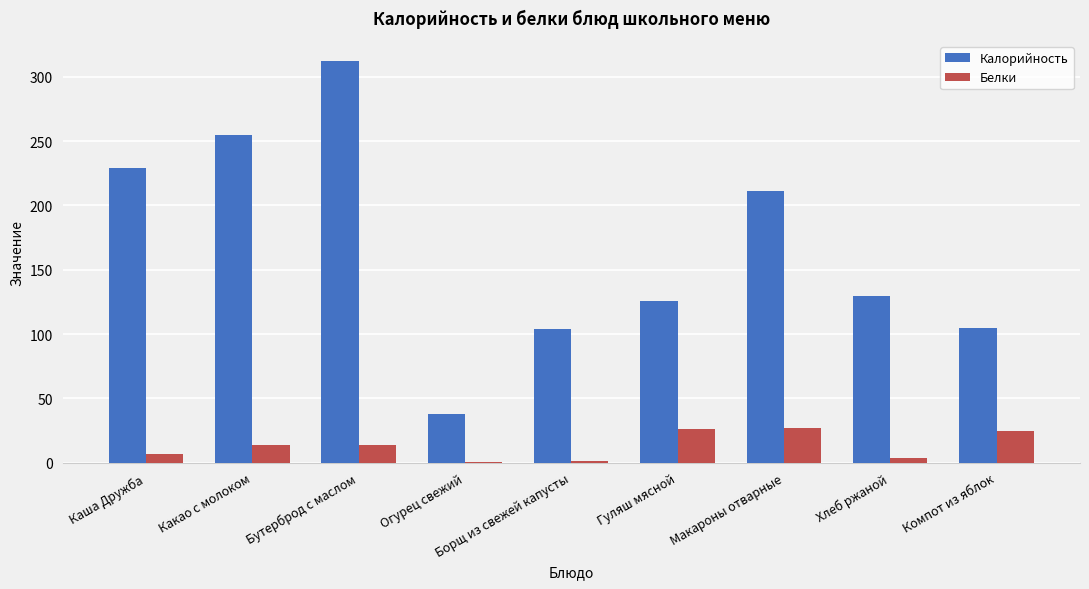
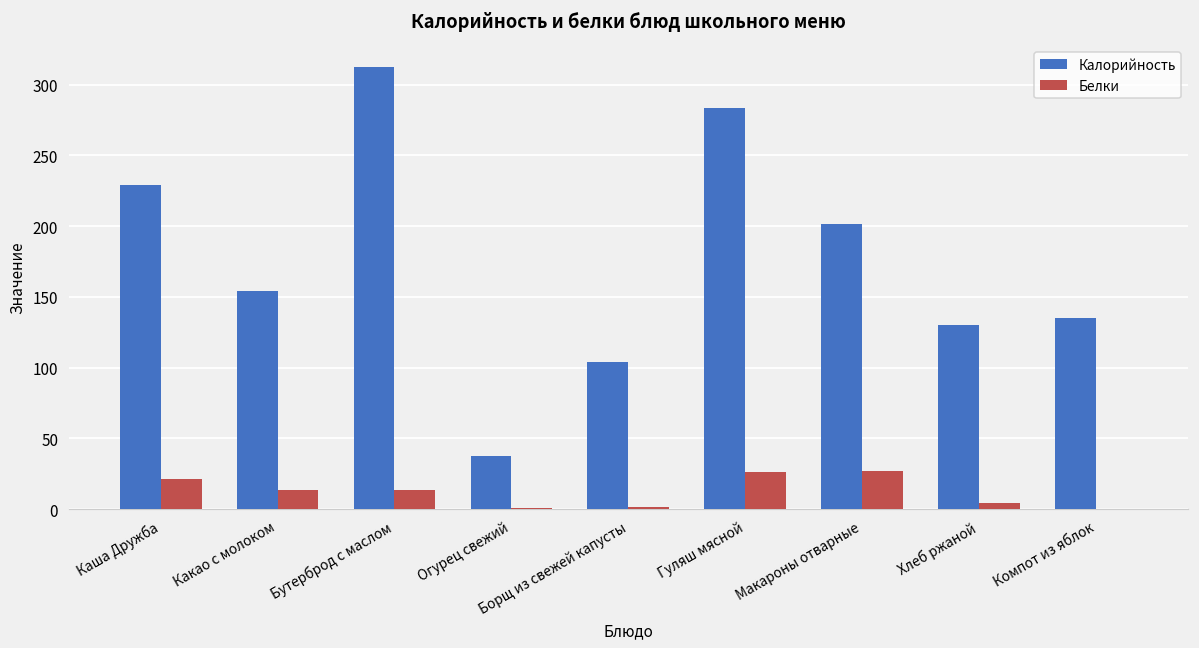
Белки, Каша Дружба: 7 -> 21
Калорийность, Какао с молоком: 255 -> 154
Калорийность, Гуляш мясной: 126 -> 284
Калорийность, Макароны отварные: 211 -> 202
Калорийность, Компот из яблок: 104 -> 135
Белки, Компот из яблок: 24 -> 0
